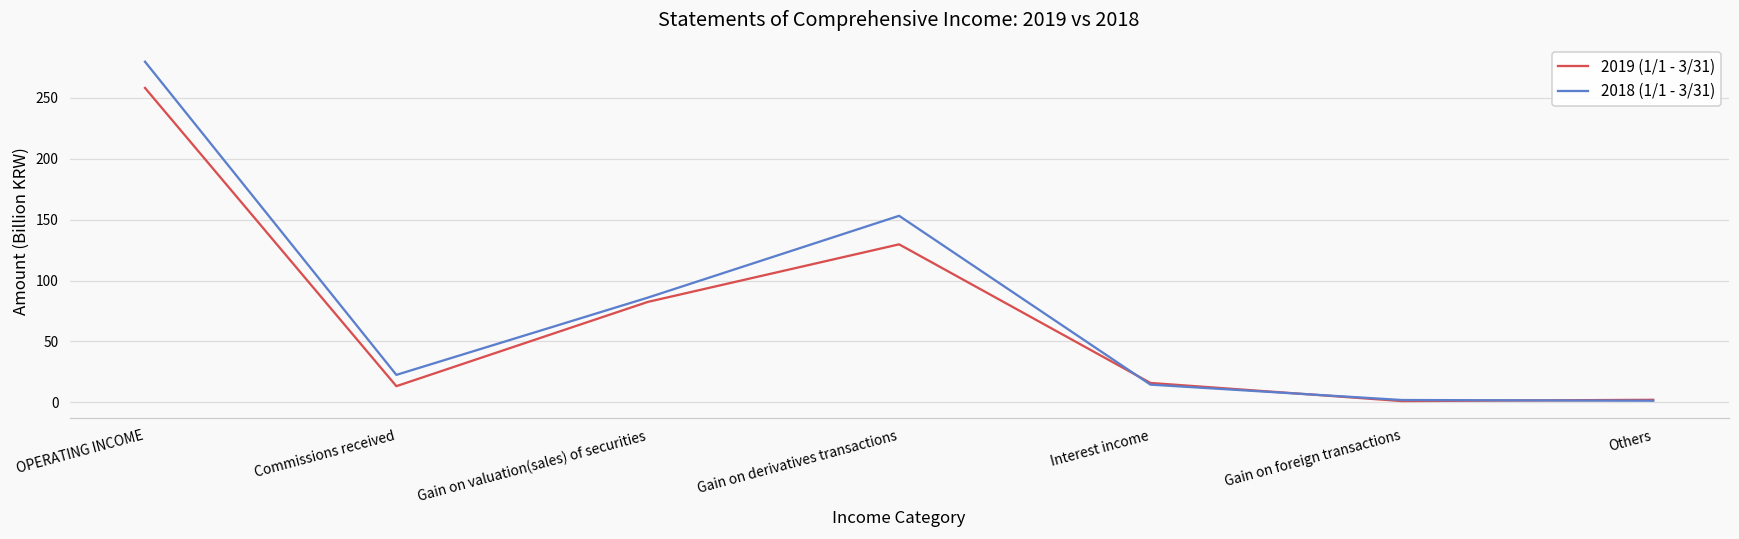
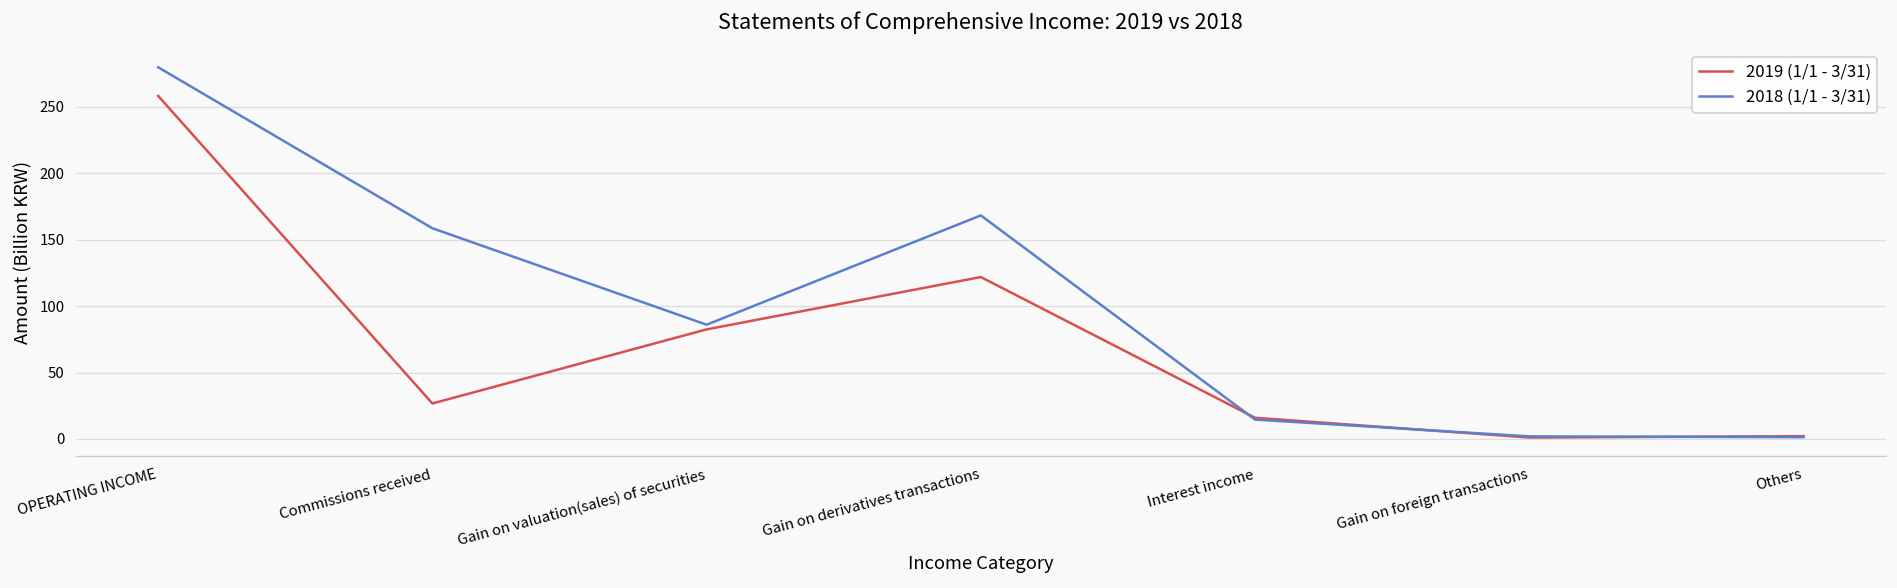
2019 (1/1 - 3/31), Commissions received: 13 -> 27
2018 (1/1 - 3/31), Commissions received: 23 -> 159
2019 (1/1 - 3/31), Gain on derivatives transactions: 130 -> 122
2018 (1/1 - 3/31), Gain on derivatives transactions: 153 -> 168
